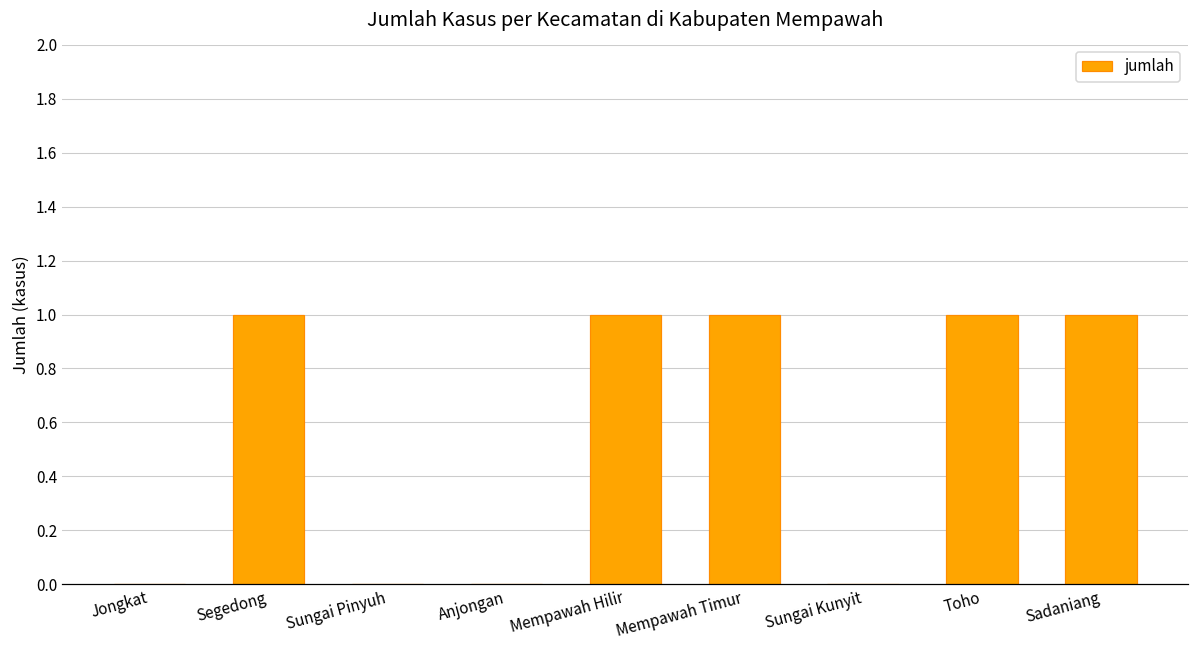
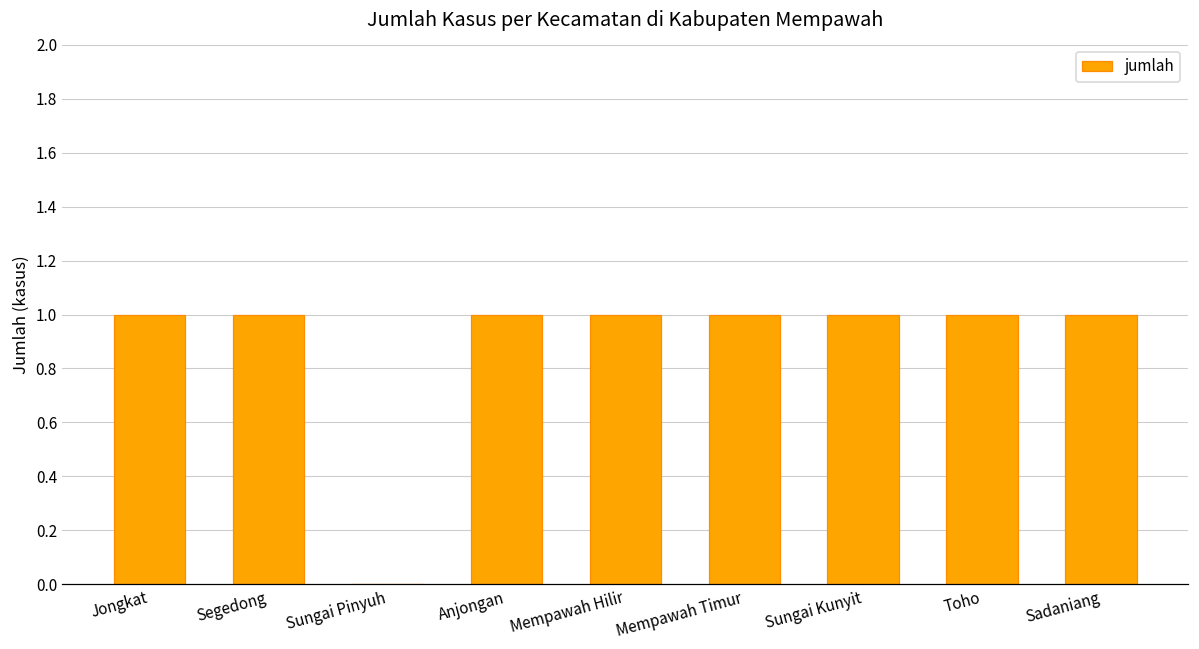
Jongkat: 0 -> 1
Anjongan: 0 -> 1
Sungai Kunyit: 0 -> 1
